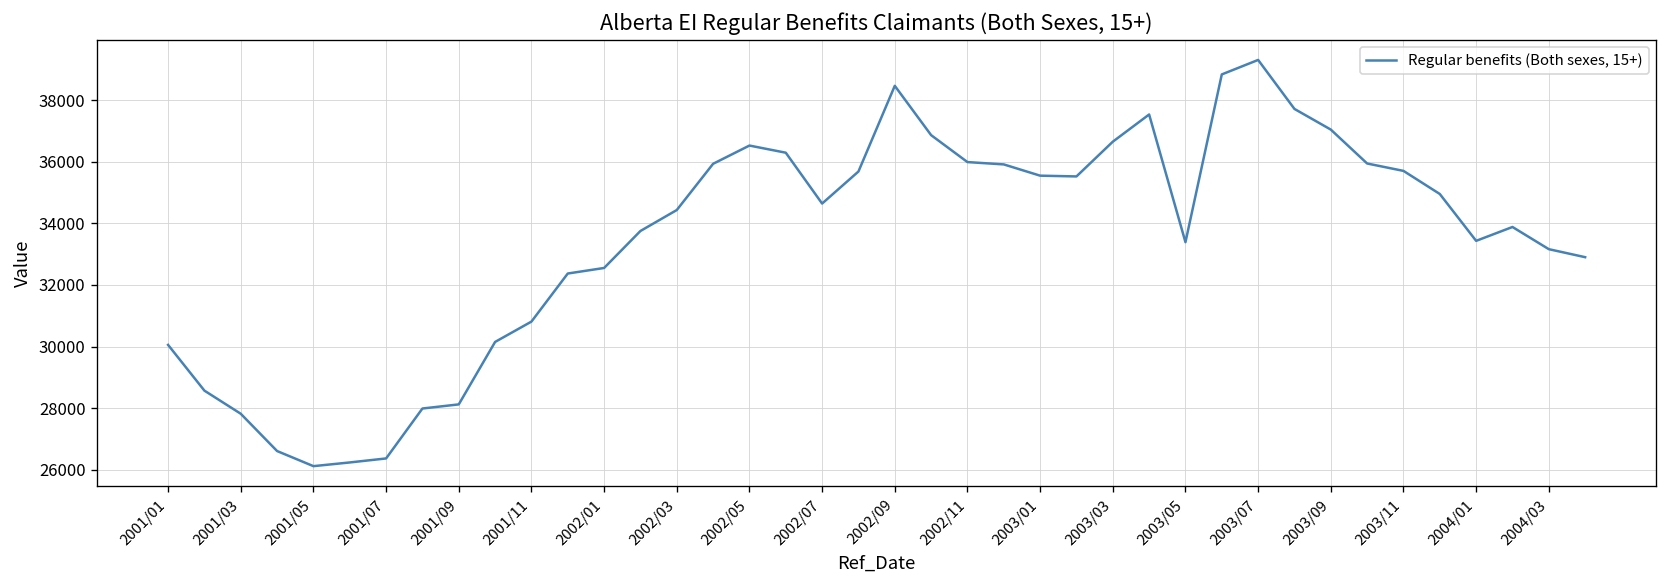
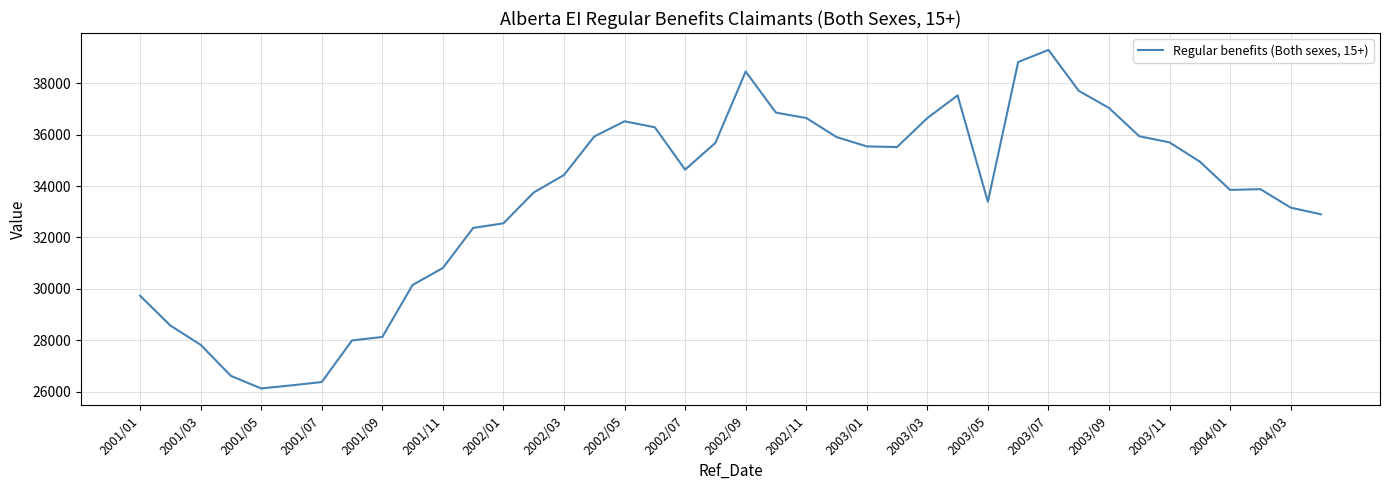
2001/01: 30100 -> 29700
2002/11: 36000 -> 36700
2004/01: 33400 -> 33900
